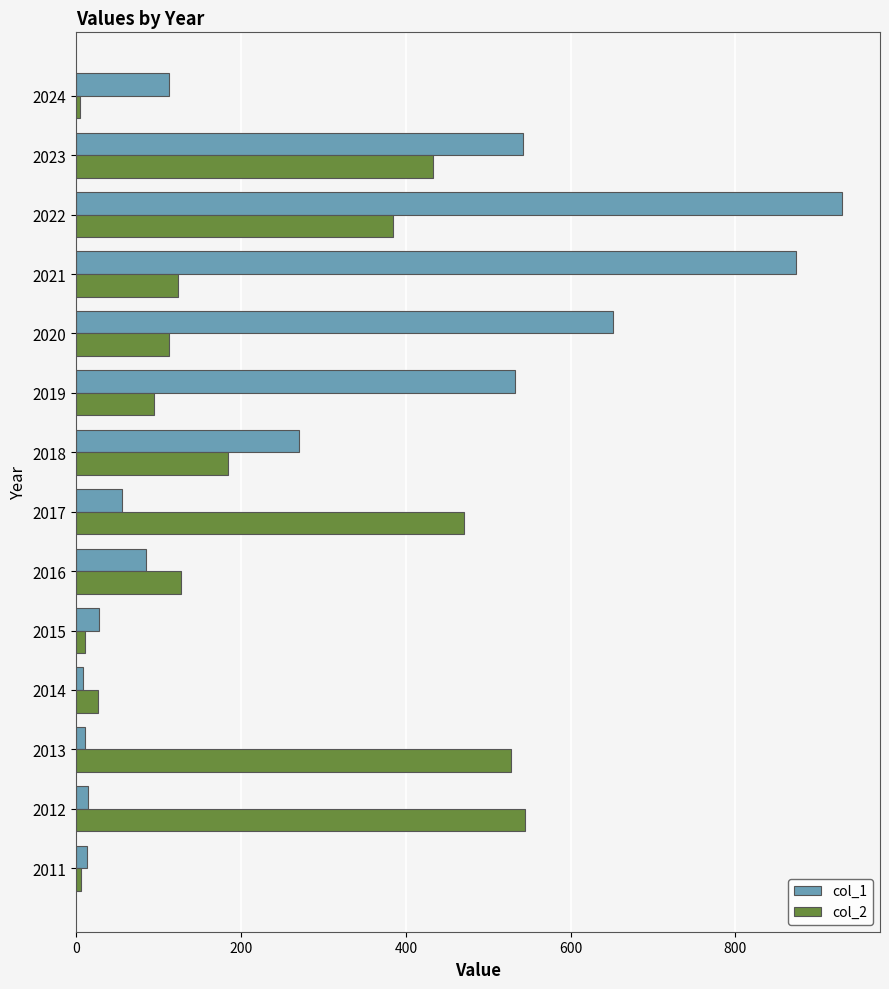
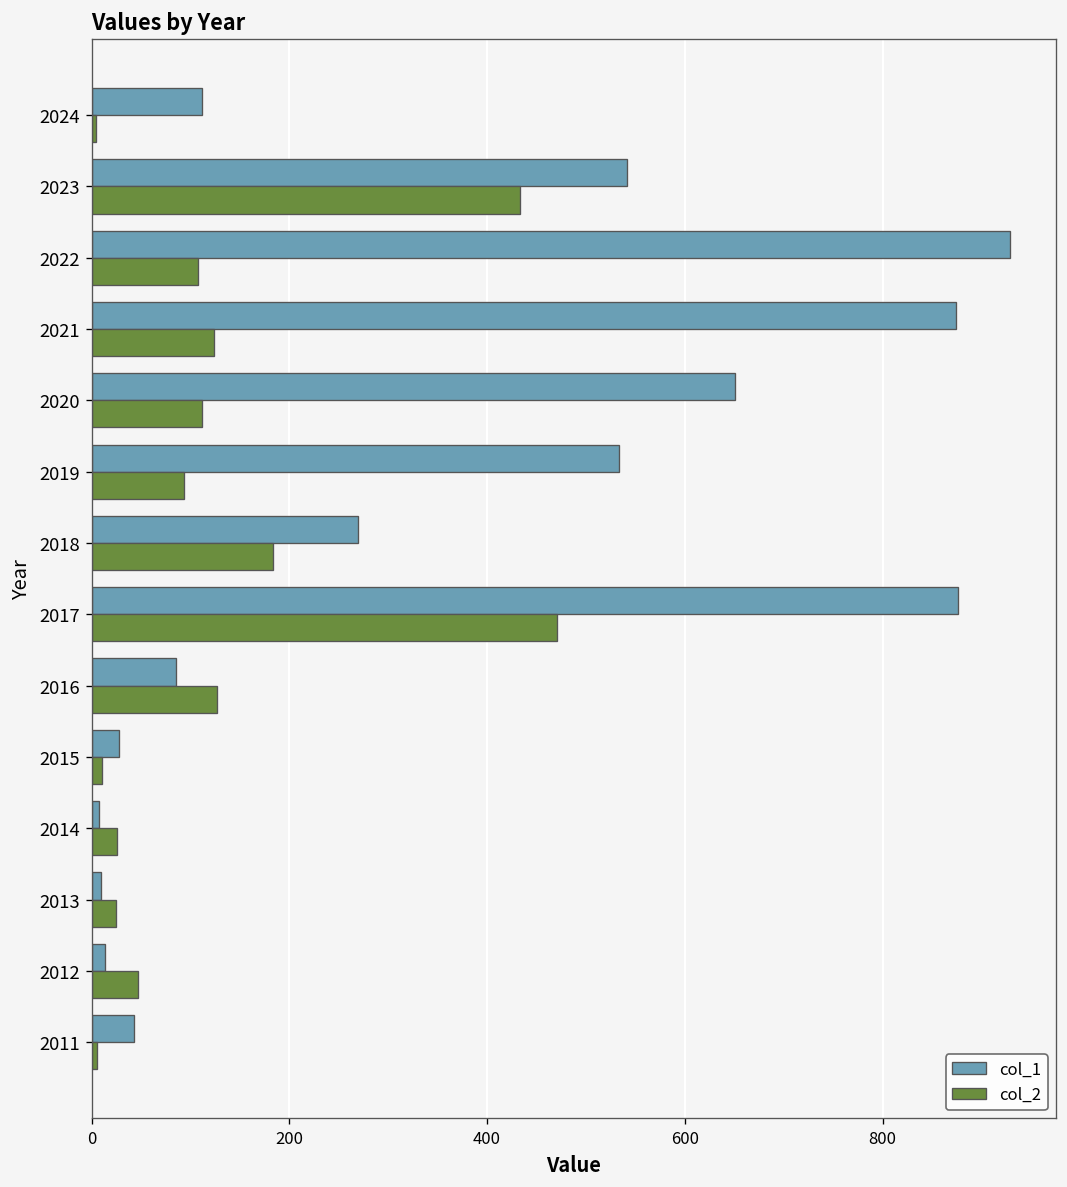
col_2, 2022: 390 -> 110
col_1, 2017: 60 -> 880
col_2, 2013: 530 -> 30
col_2, 2012: 540 -> 50
col_1, 2011: 10 -> 40
